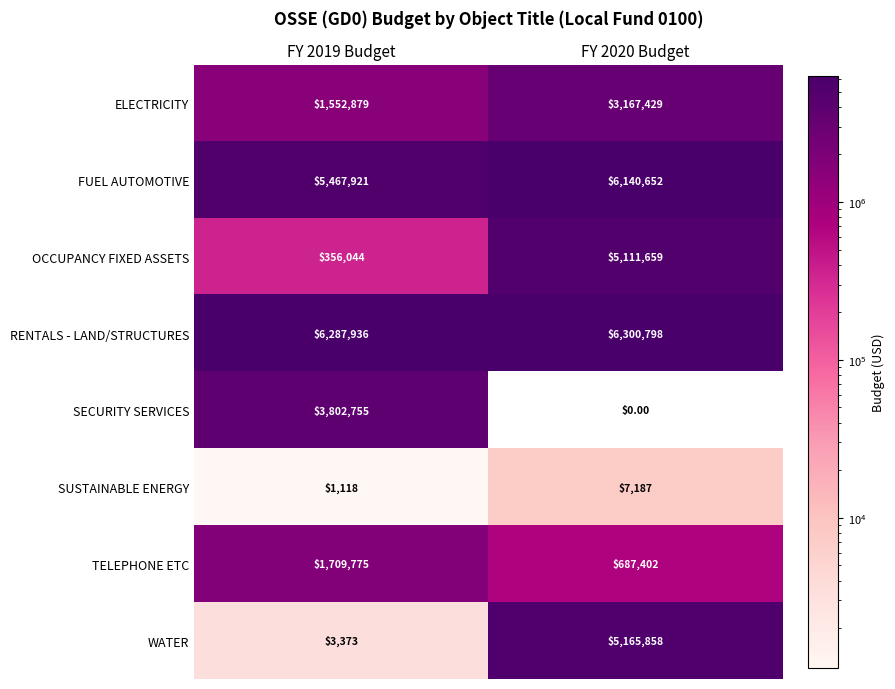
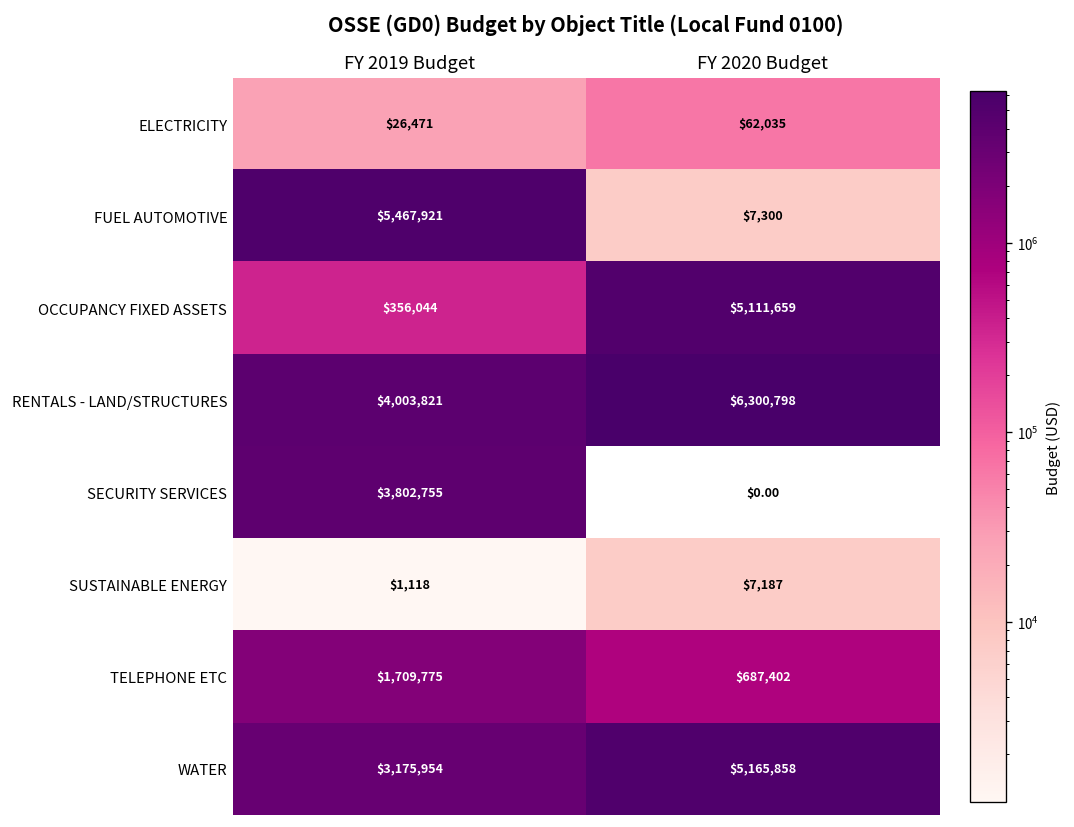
ELECTRICITY, FY 2019 Budget: $1,552,879 -> $26,471
ELECTRICITY, FY 2020 Budget: $3,167,429 -> $62,035
FUEL AUTOMOTIVE, FY 2020 Budget: $6,140,652 -> $7,300
RENTALS - LAND/STRUCTURES, FY 2019 Budget: $6,287,936 -> $4,003,821
WATER, FY 2019 Budget: $3,373 -> $3,175,954
